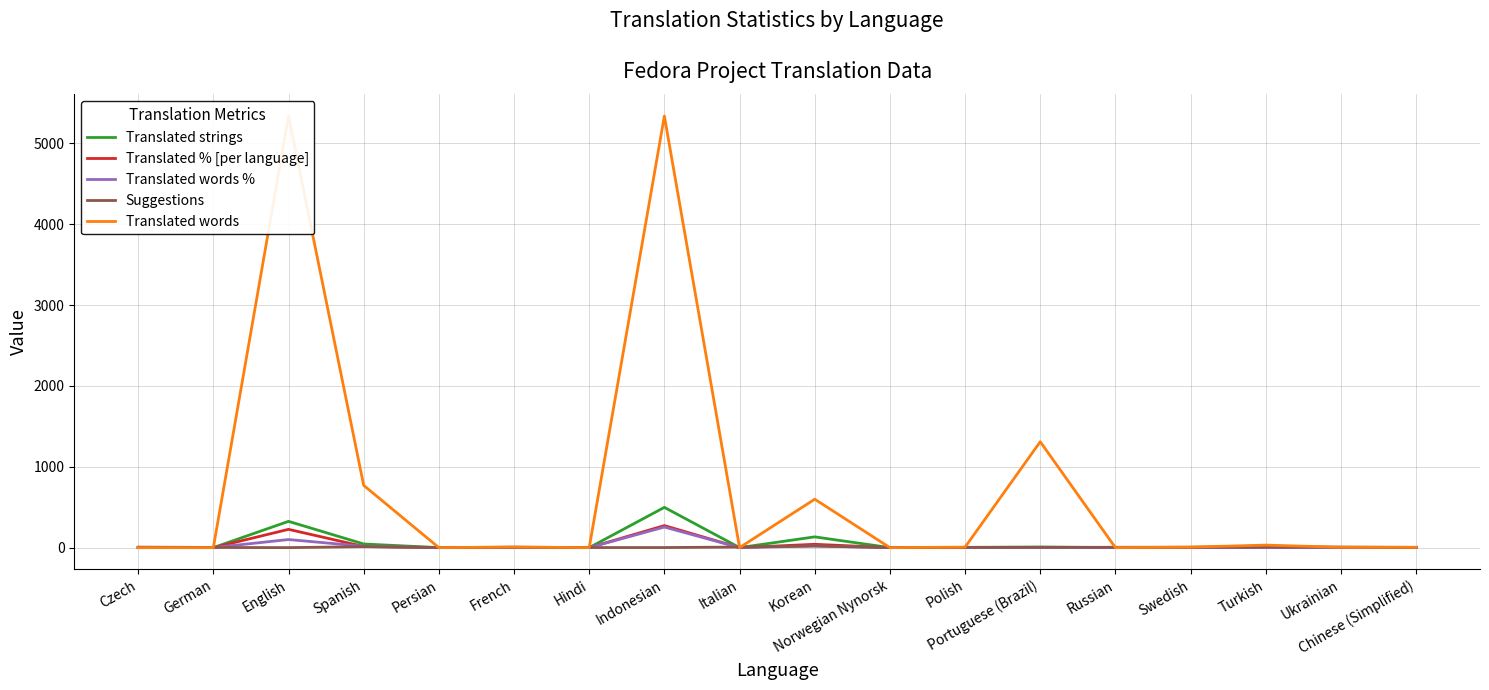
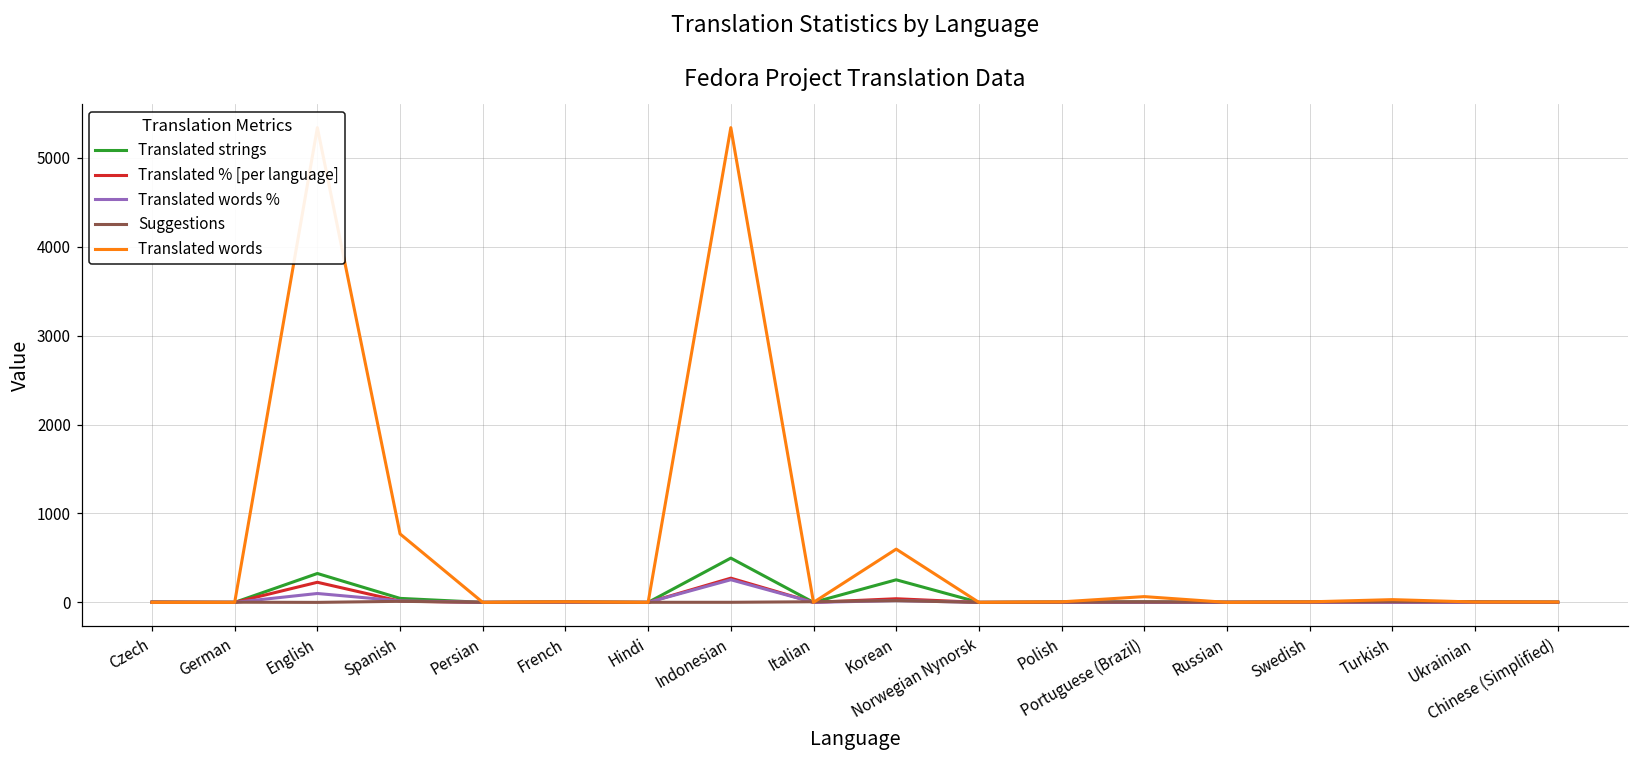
Translated strings, Korean: 100 -> 300
Translated words, Portuguese (Brazil): 1300 -> 100
